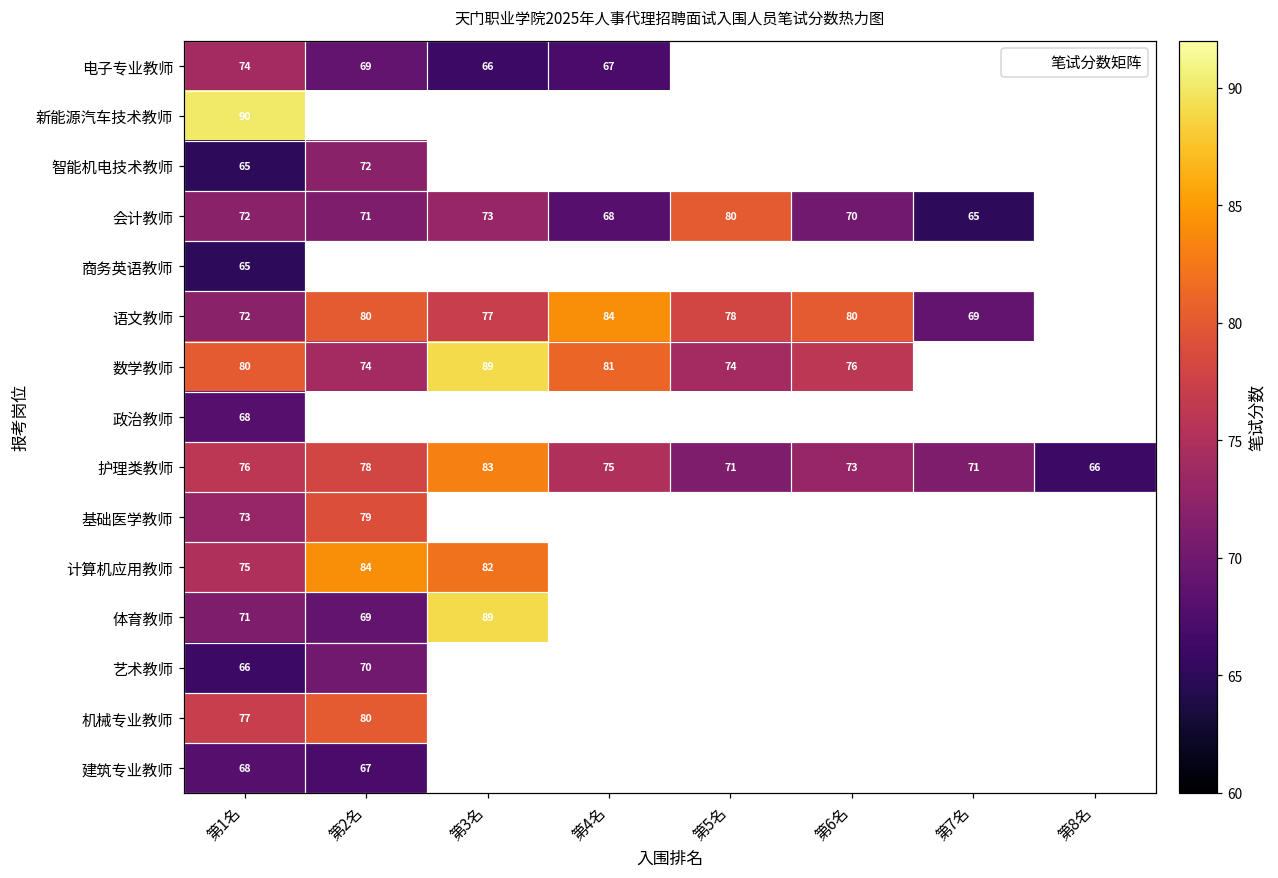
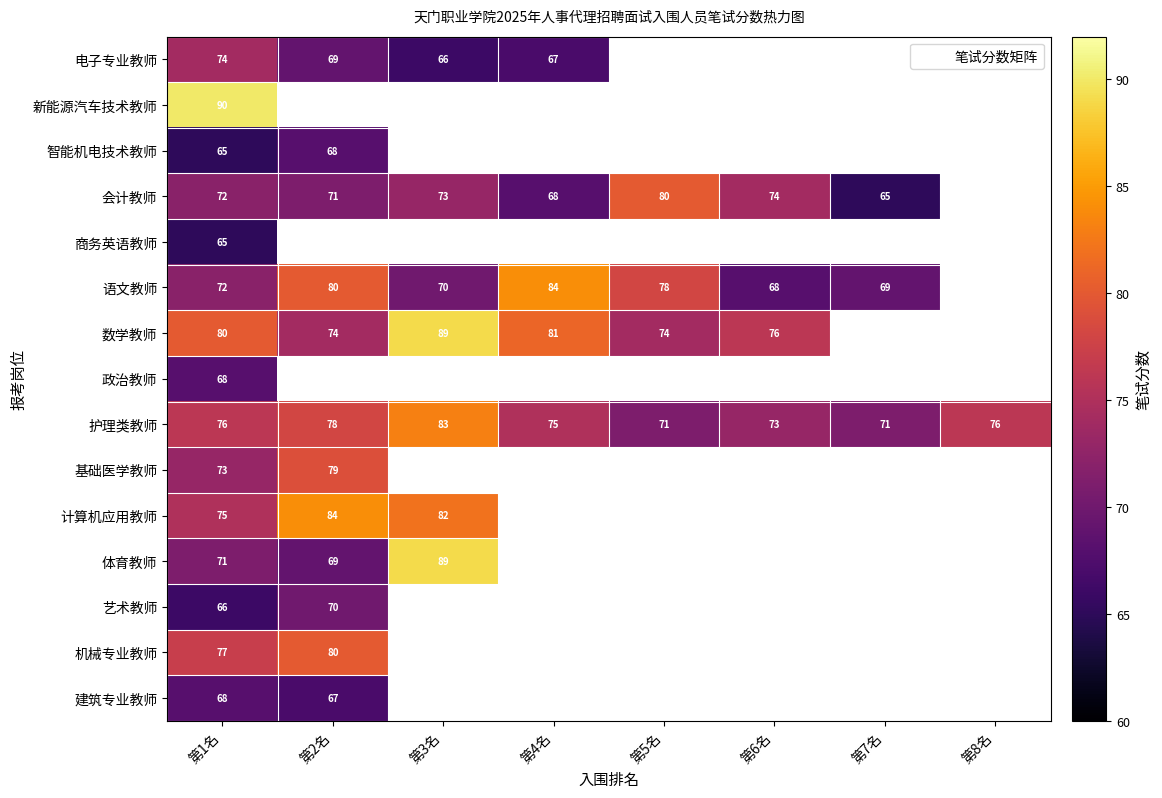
智能机电技术教师, 第2名: 72 -> 68
会计教师, 第6名: 70 -> 74
语文教师, 第3名: 77 -> 70
语文教师, 第6名: 80 -> 68
护理类教师, 第8名: 66 -> 76
